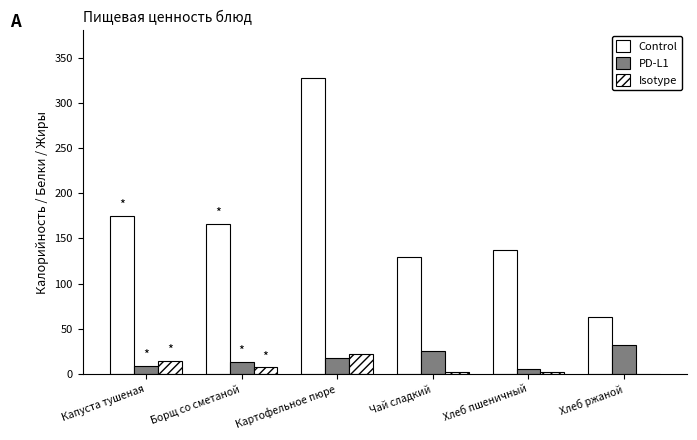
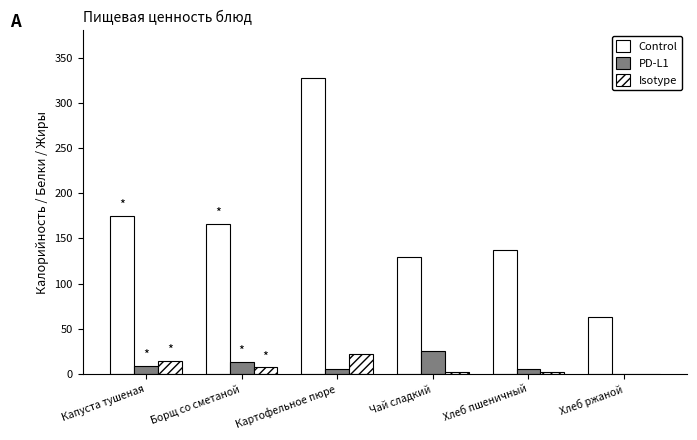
PD-L1, Картофельное пюре: 20 -> 10
PD-L1, Хлеб ржаной: 30 -> 0
